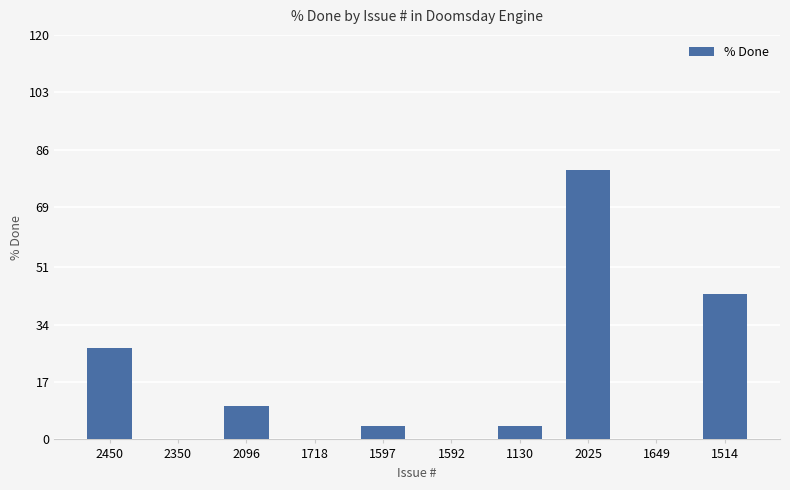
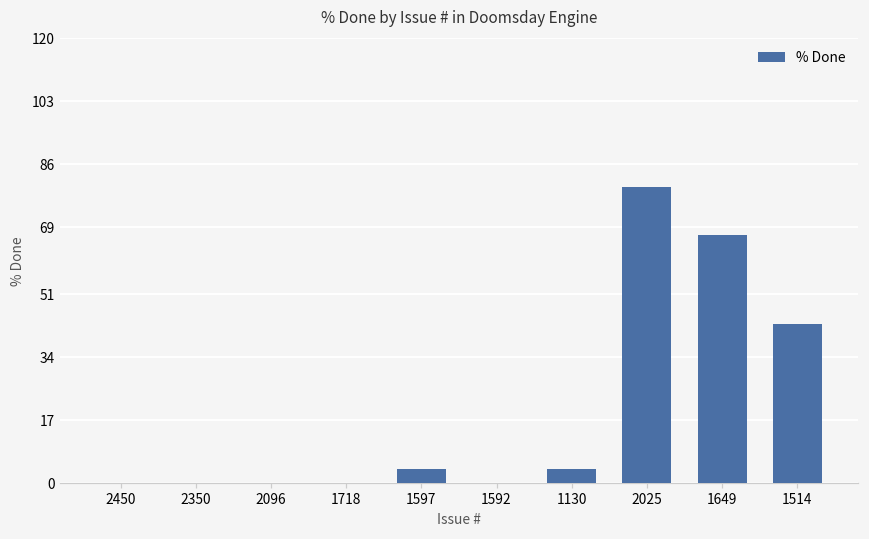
2450: 27 -> 0
2096: 10 -> 0
1649: 0 -> 67
